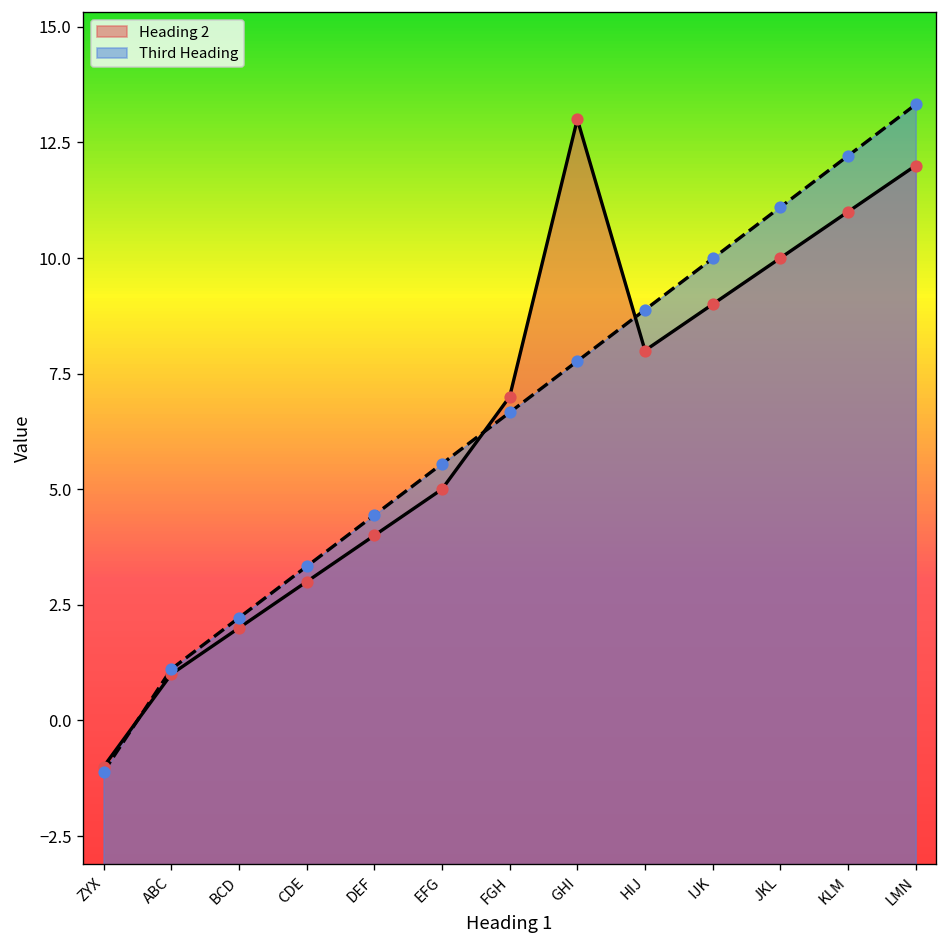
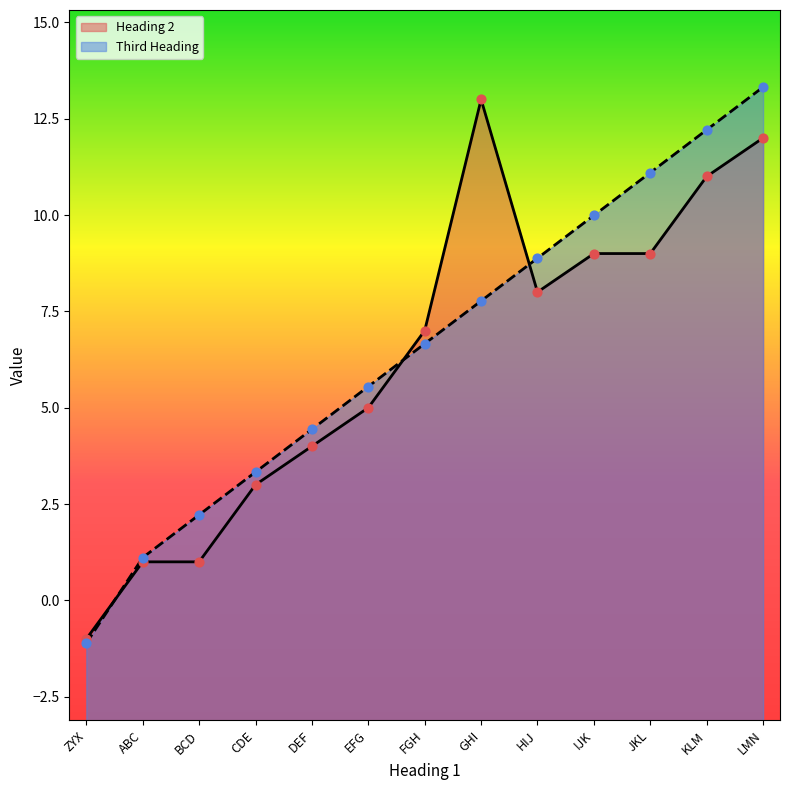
Heading 2, BCD: 2 -> 1
Heading 2, JKL: 10 -> 9
